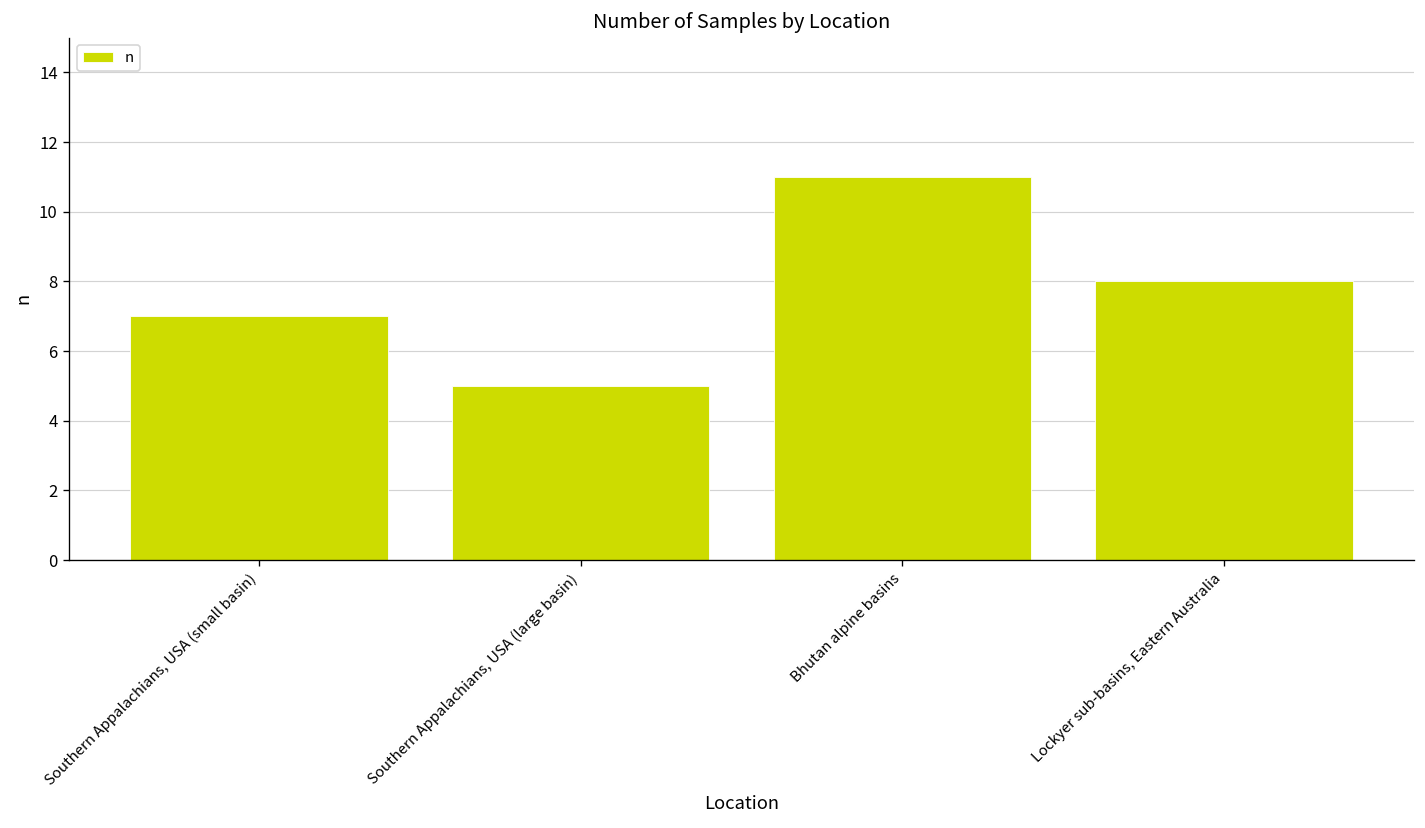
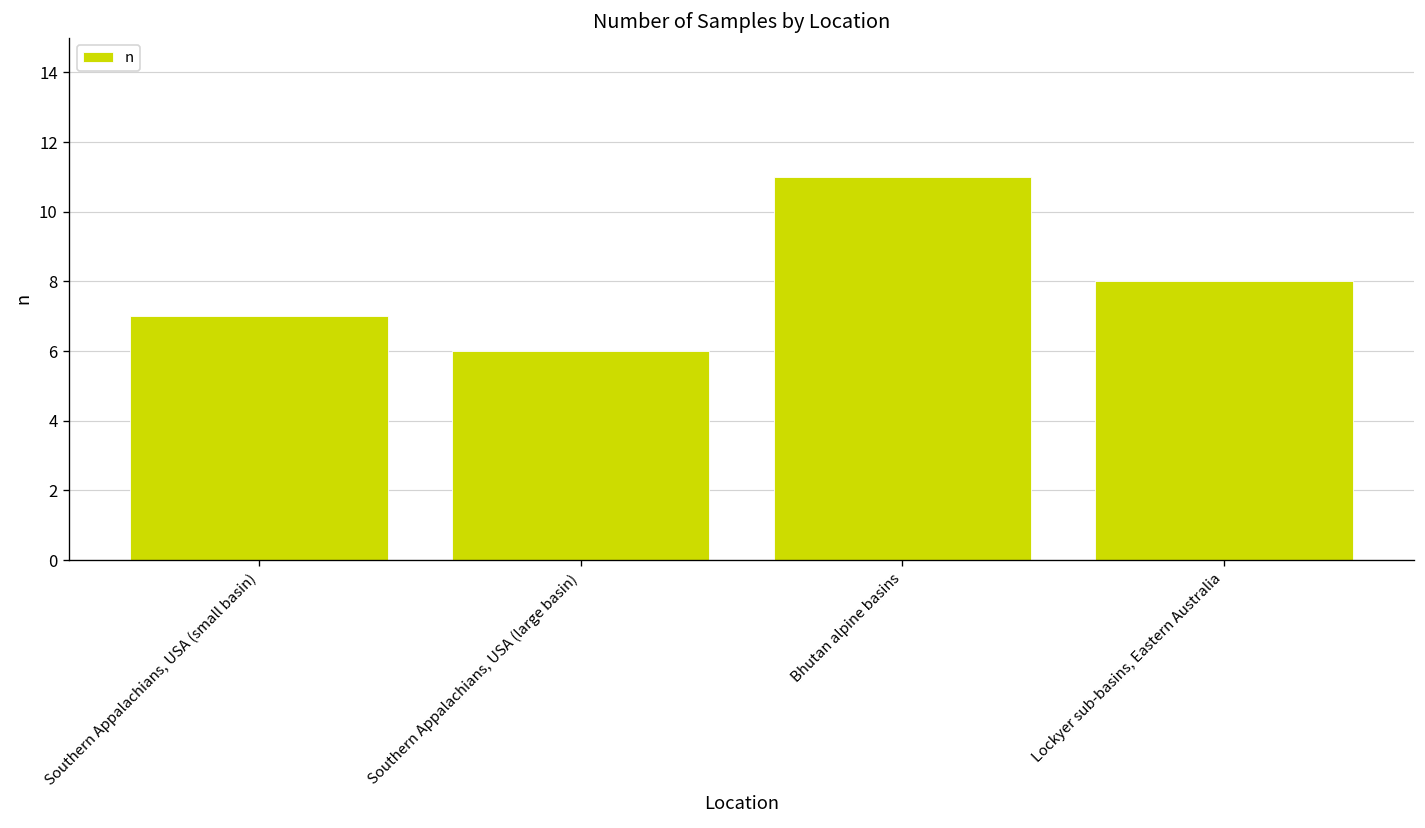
Southern Appalachians, USA (large basin): 5 -> 6
